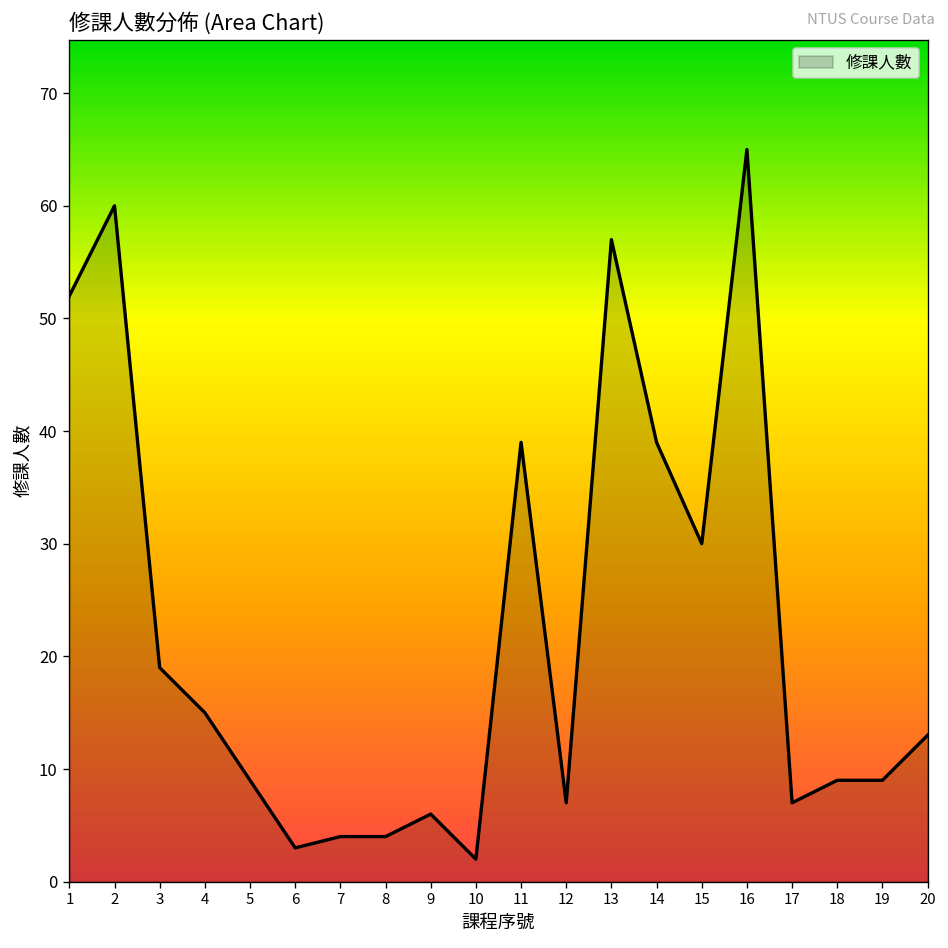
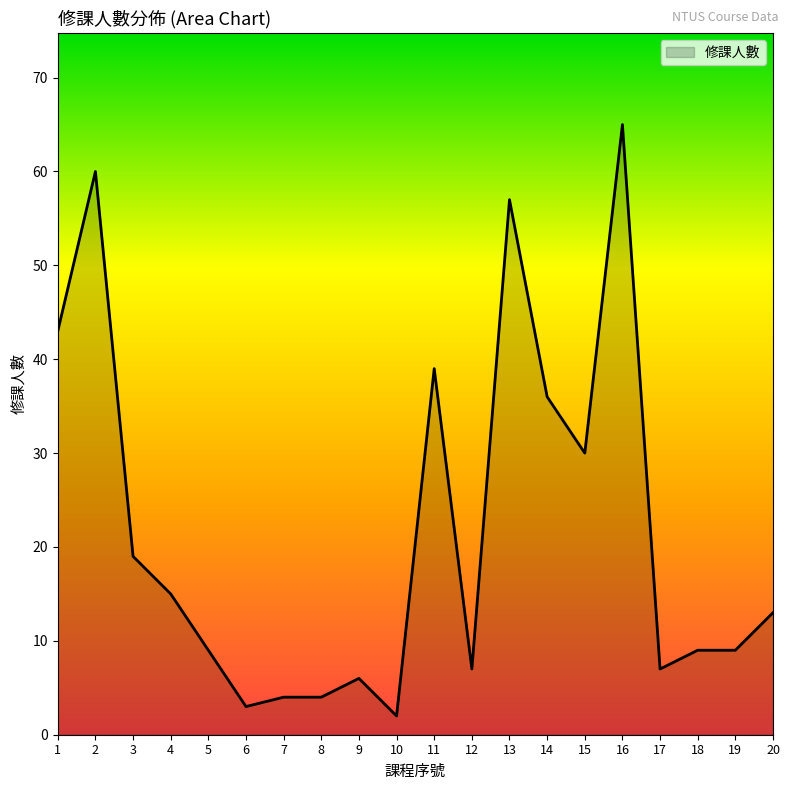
1: 52 -> 43
14: 39 -> 36
